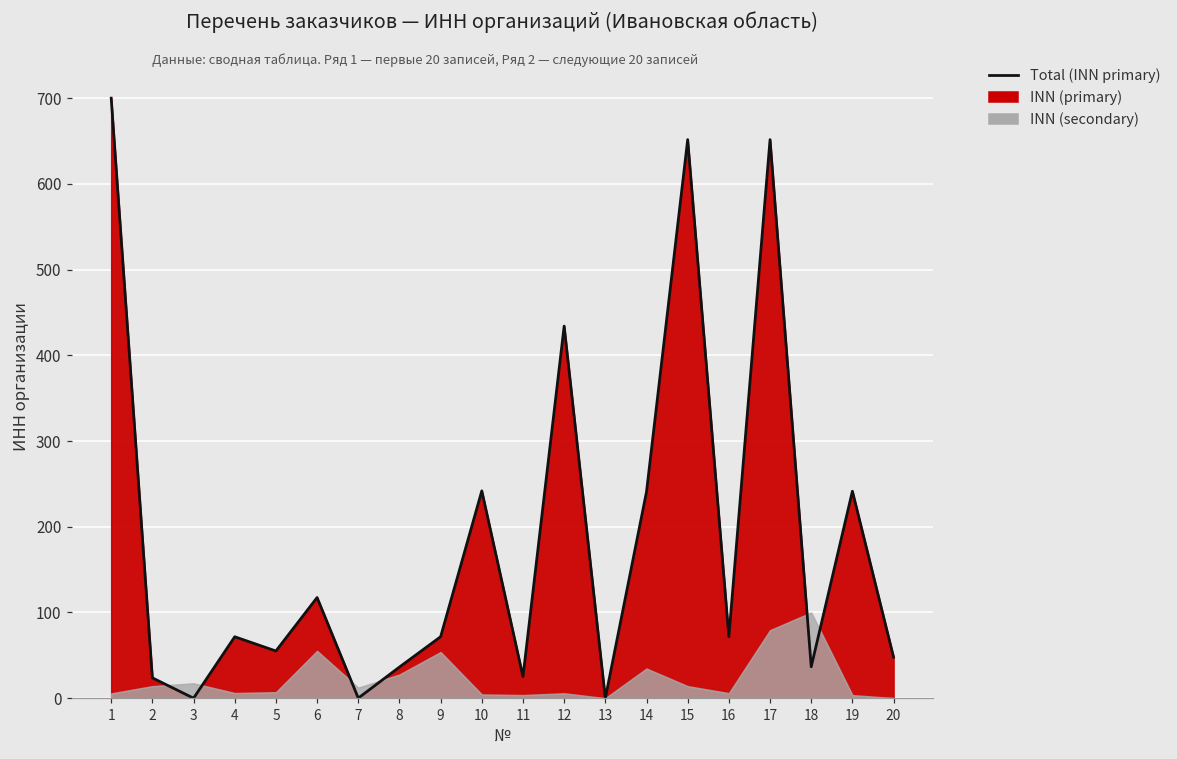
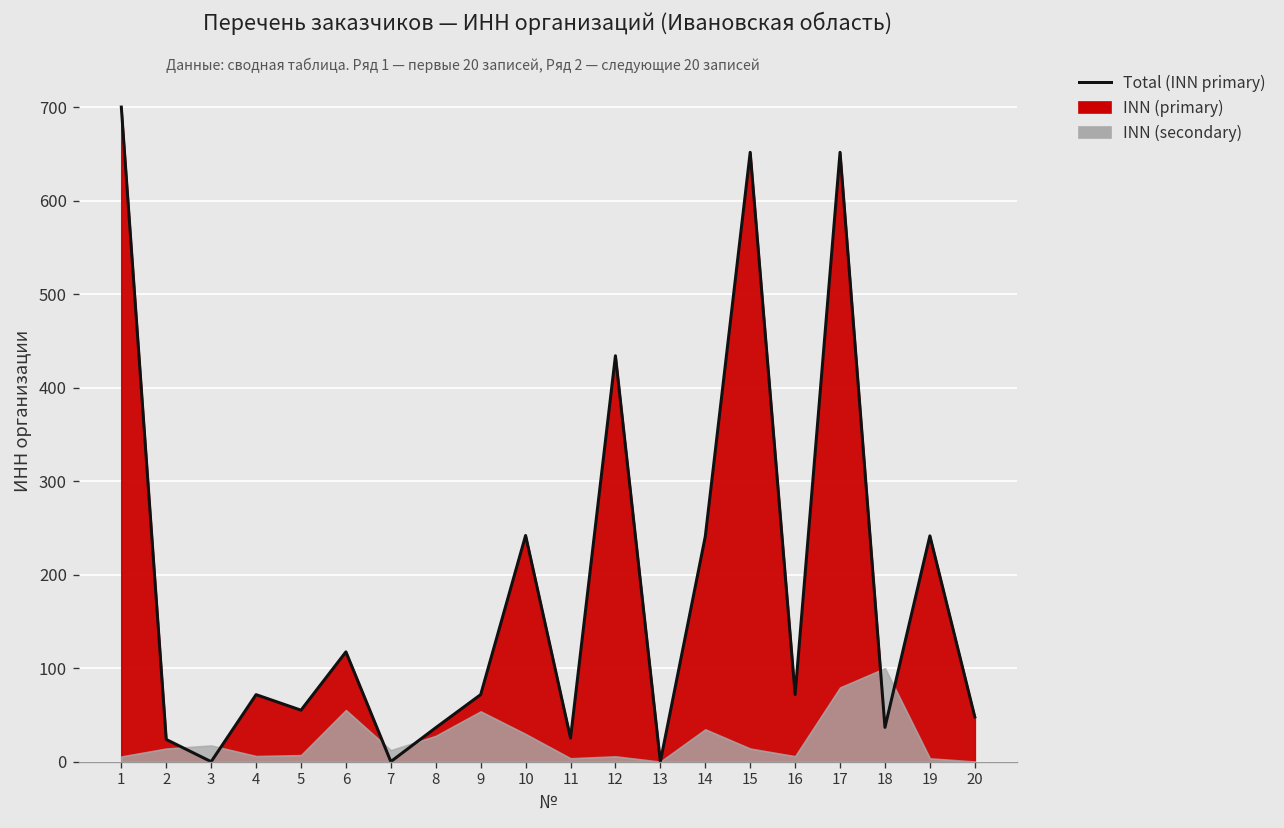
INN (secondary), 10: 0 -> 30
